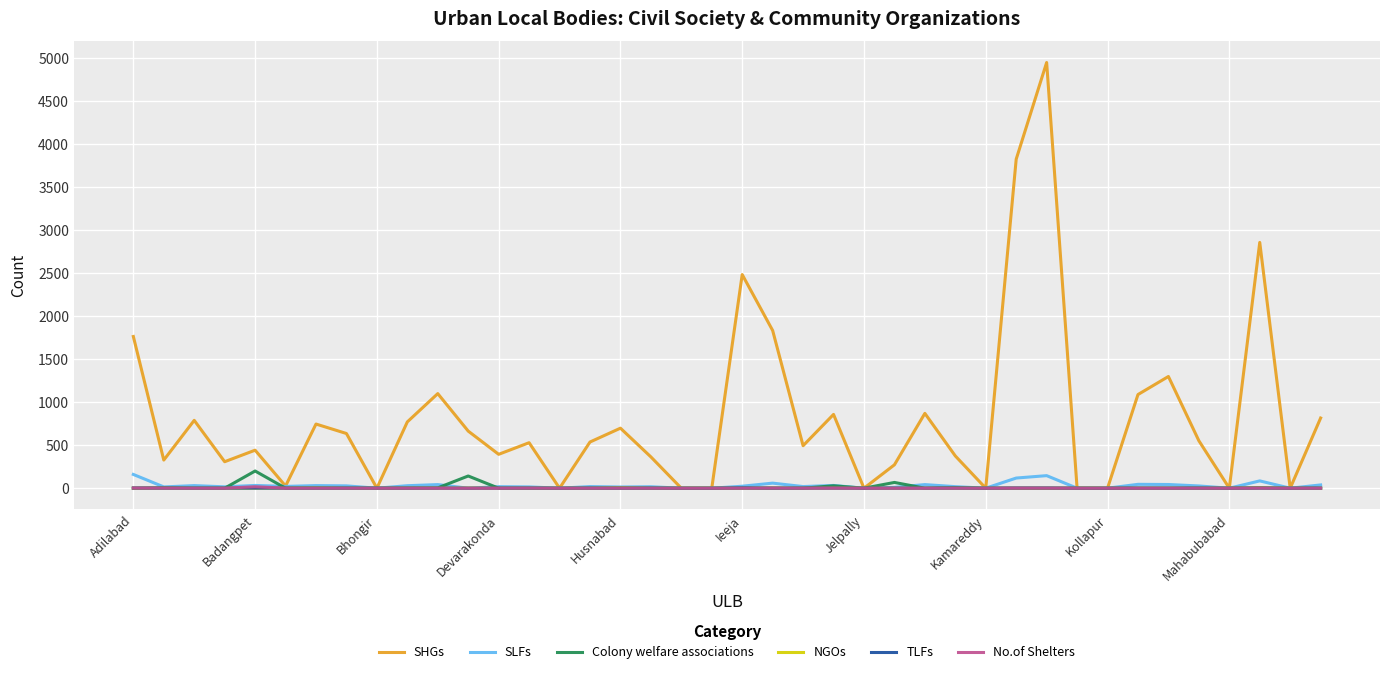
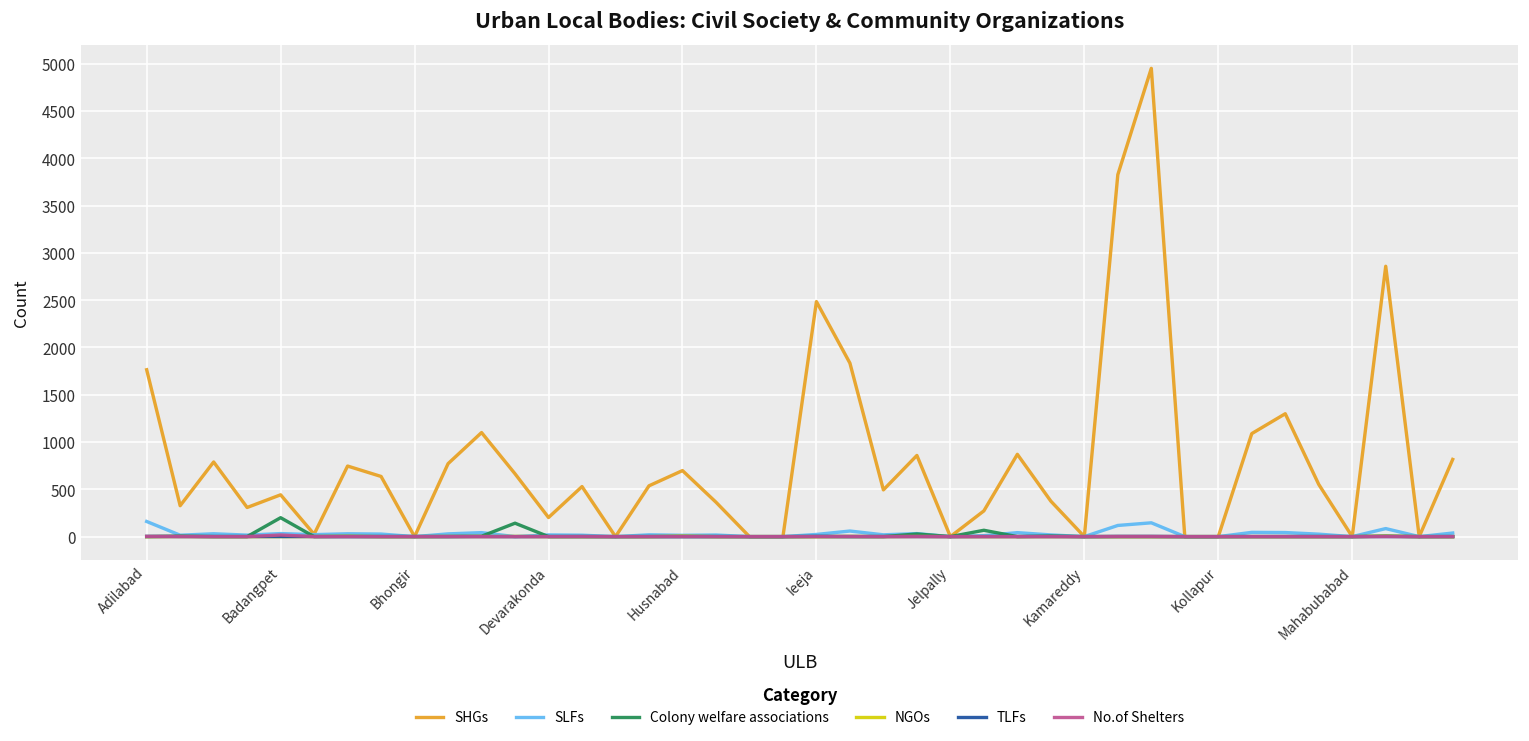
SHGs, Devarakonda: 400 -> 200
